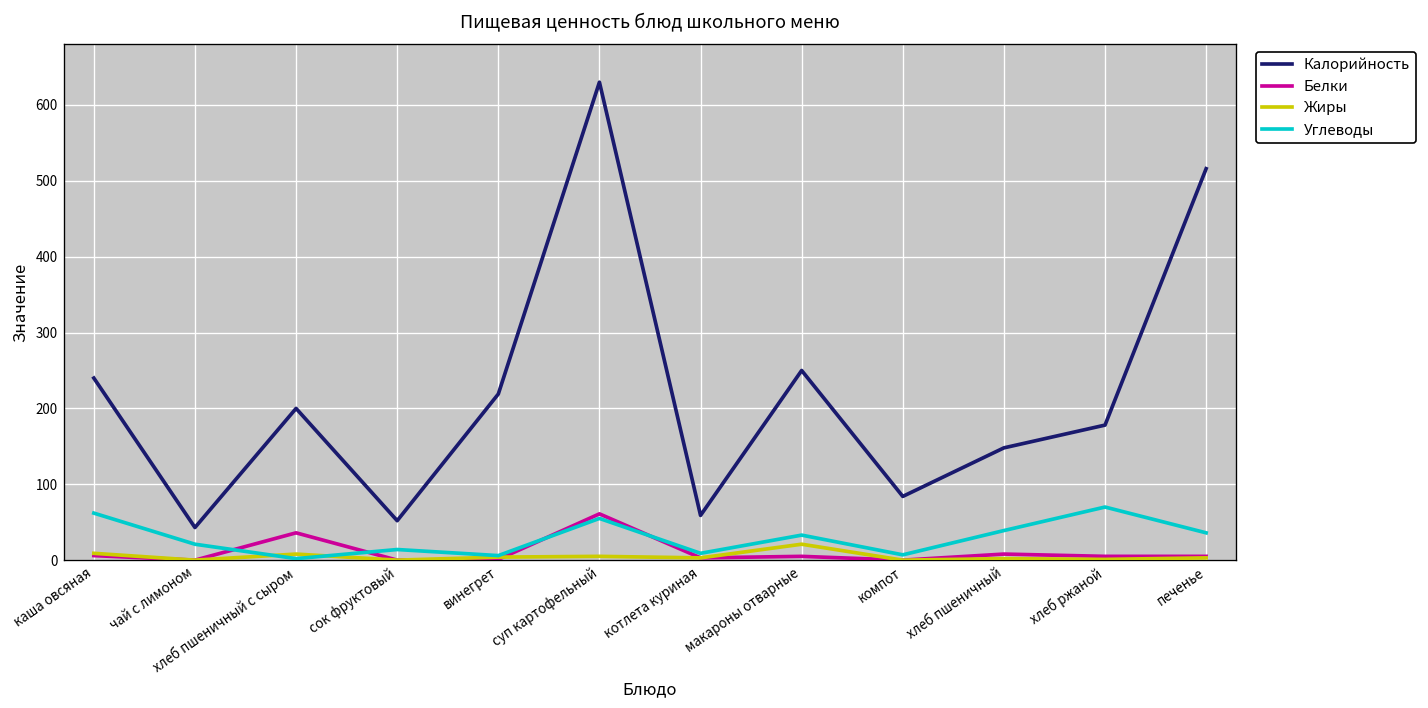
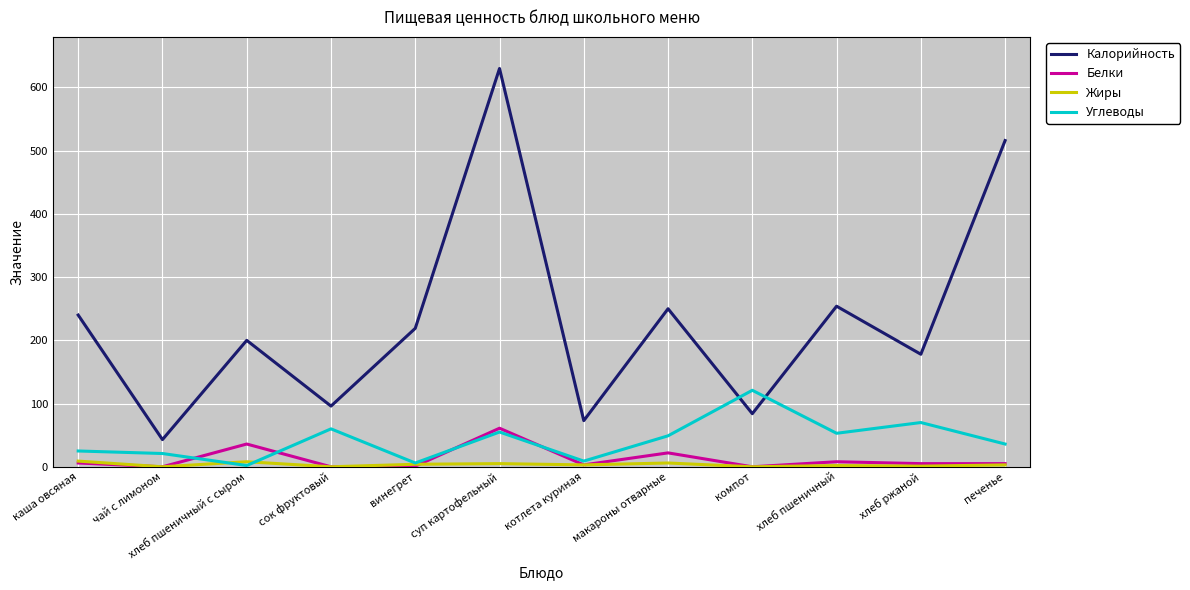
Углеводы, каша овсяная: 60 -> 30
Калорийность, сок фруктовый: 50 -> 100
Углеводы, сок фруктовый: 10 -> 60
Калорийность, котлета куриная: 60 -> 70
Белки, макароны отварные: 10 -> 20
Жиры, макароны отварные: 20 -> 10
Углеводы, макароны отварные: 30 -> 50
Углеводы, компот: 10 -> 120
Калорийность, хлеб пшеничный: 150 -> 250
Углеводы, хлеб пшеничный: 40 -> 50
